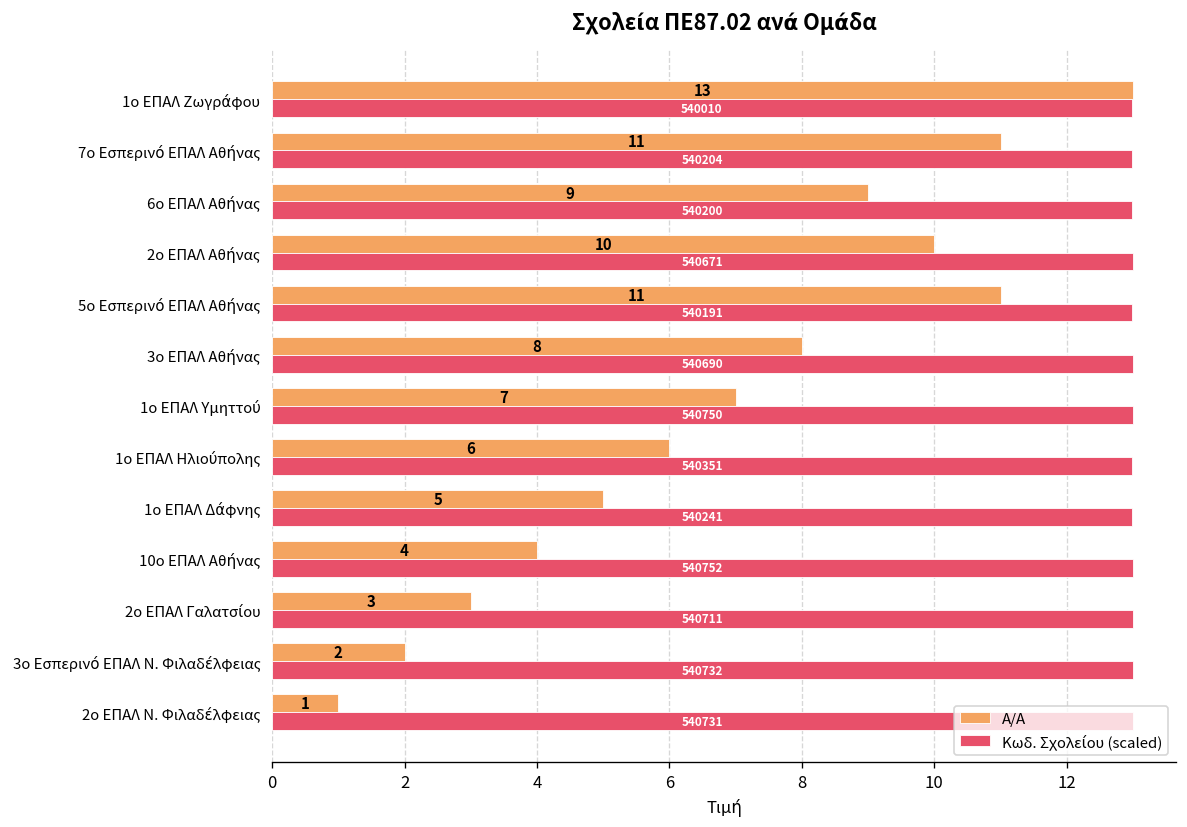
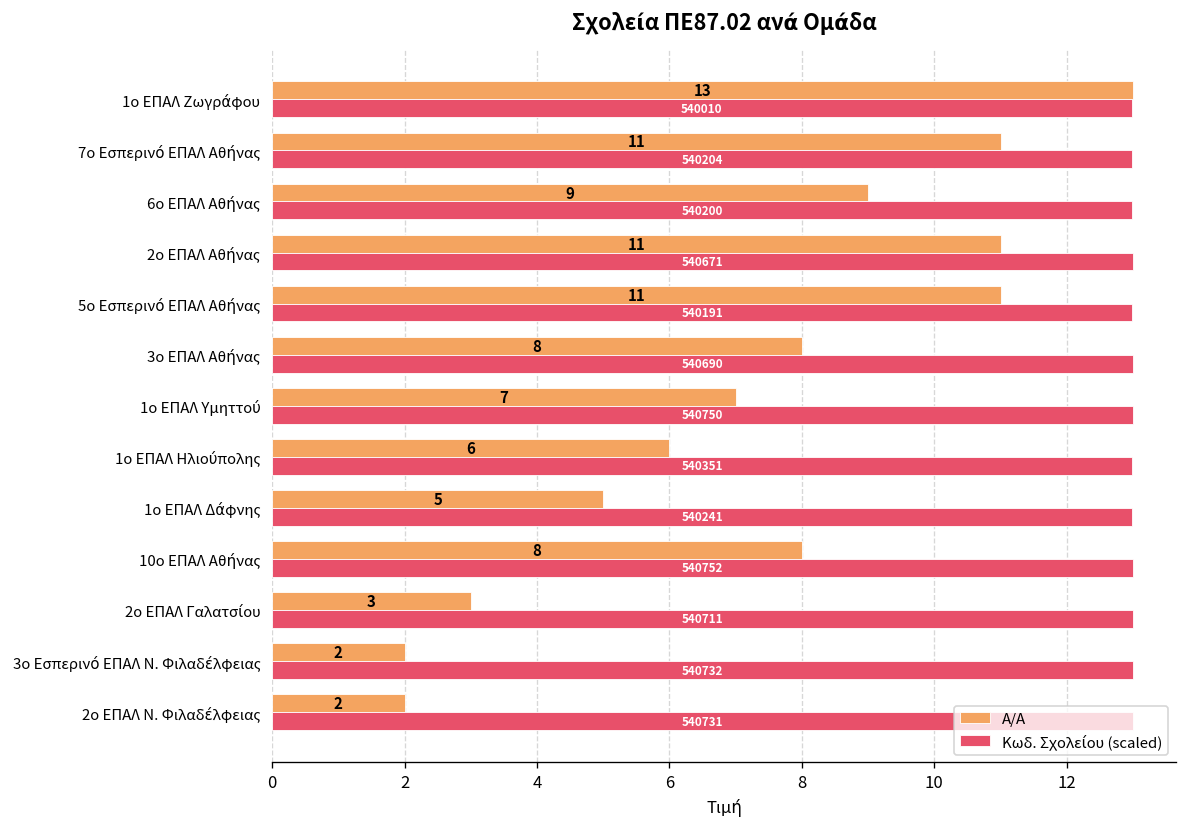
Α/Α, 2ο ΕΠΑΛ Αθήνας: 10 -> 11
Α/Α, 10ο ΕΠΑΛ Αθήνας: 4 -> 8
Α/Α, 2ο ΕΠΑΛ Ν. Φιλαδέλφειας: 1 -> 2
